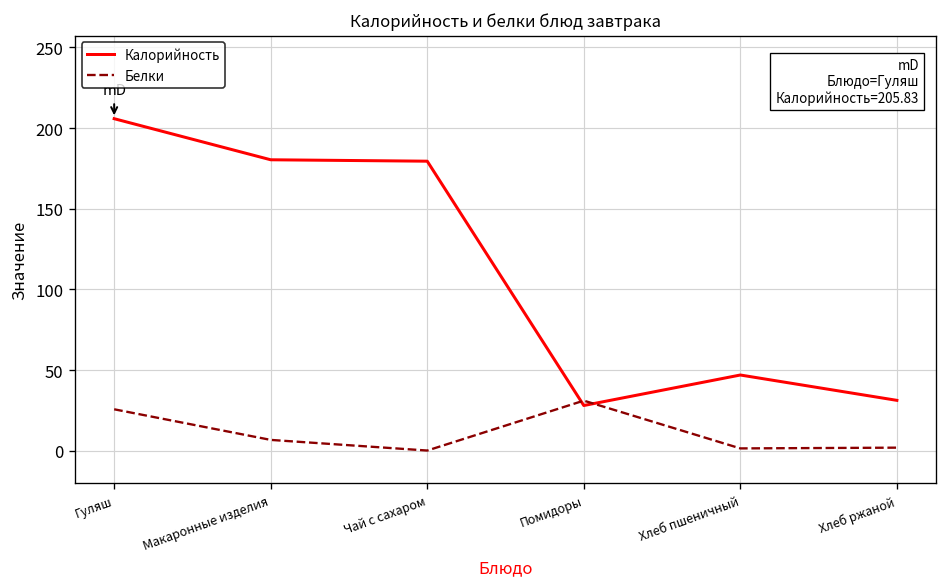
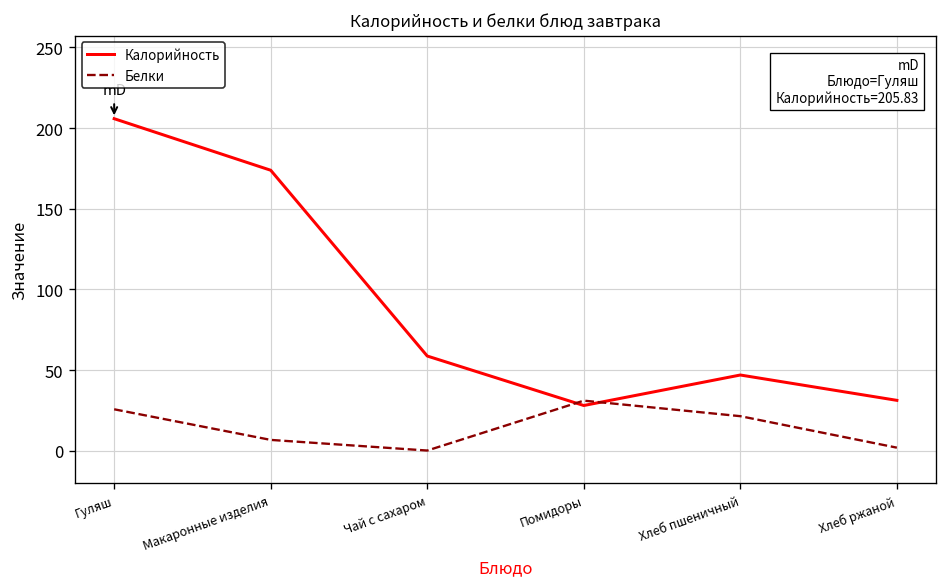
Калорийность, Макаронные изделия: 180 -> 174
Калорийность, Чай с сахаром: 179 -> 59
Белки, Хлеб пшеничный: 2 -> 21
